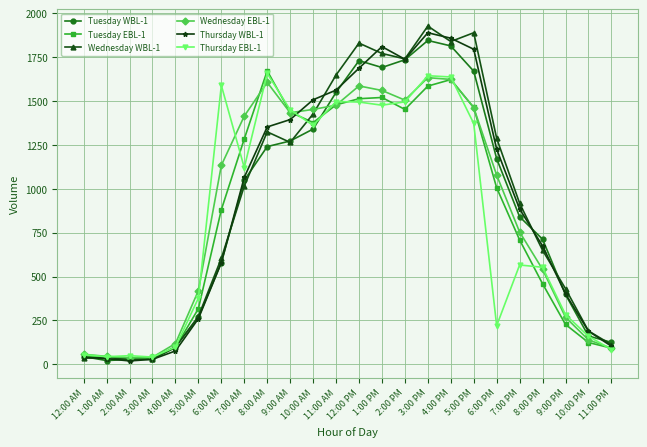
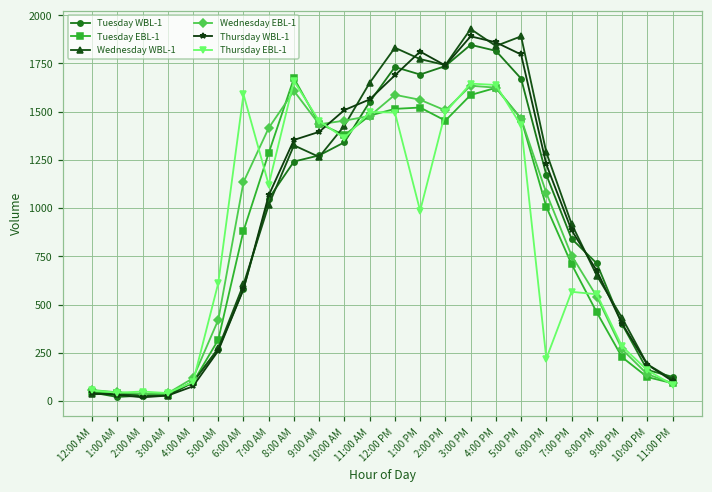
Thursday EBL-1, 5:00 AM: 380 -> 610
Thursday EBL-1, 1:00 PM: 1480 -> 990
Thursday EBL-1, 5:00 PM: 1370 -> 1430
